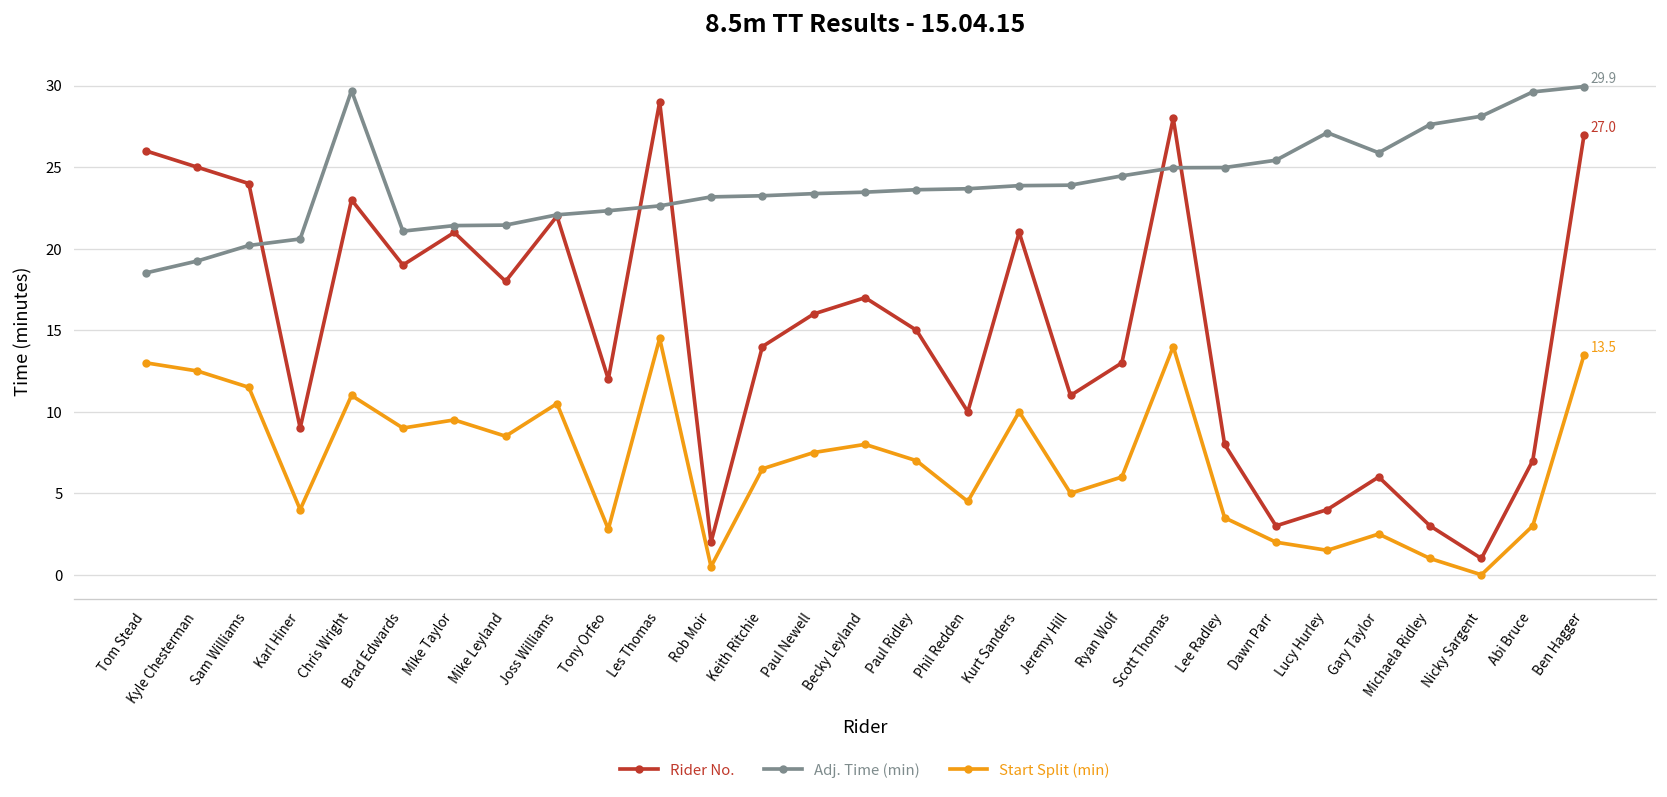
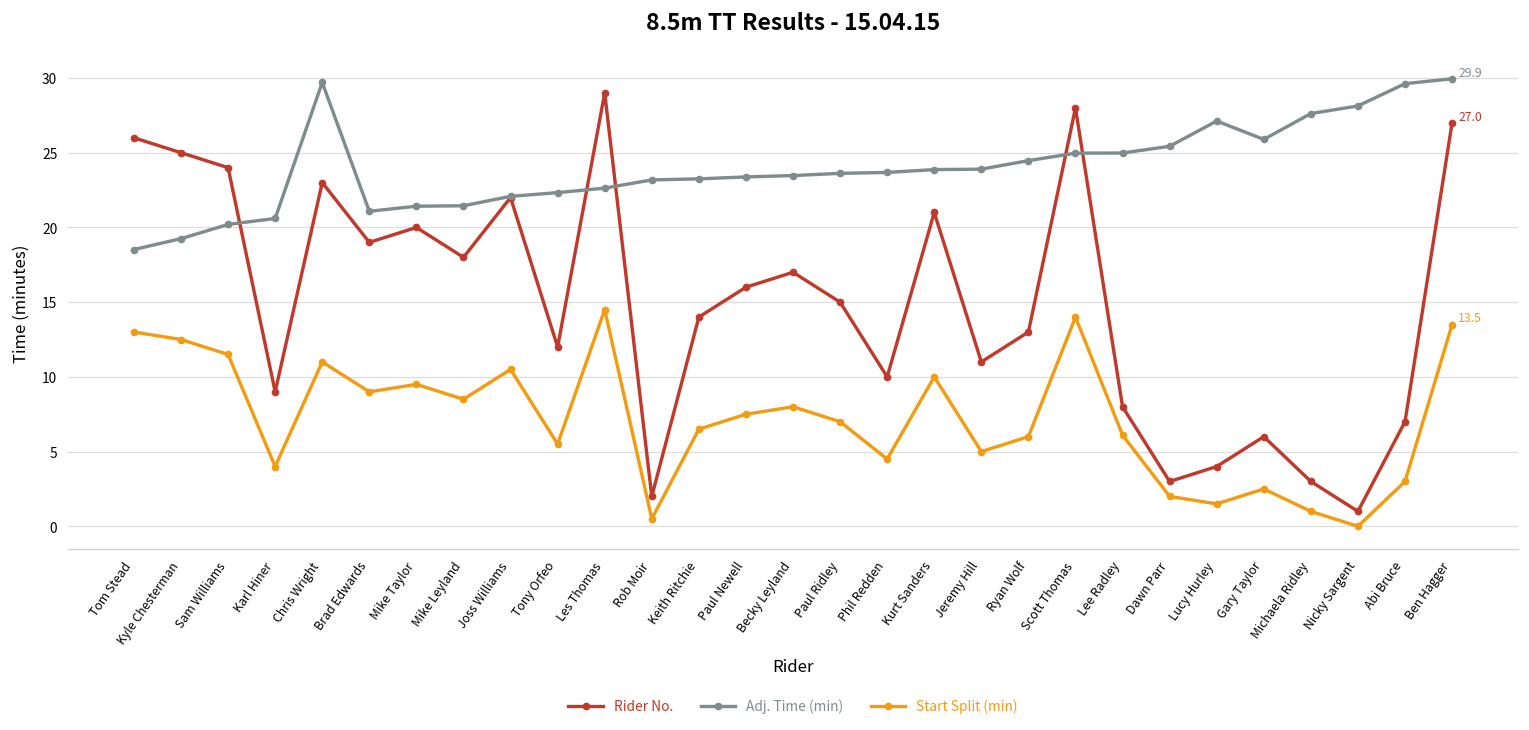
Rider No., Mike Taylor: 21 -> 20
Start Split (min), Tony Orfeo: 2.8 -> 5.5
Start Split (min), Lee Radley: 3.5 -> 6.1
